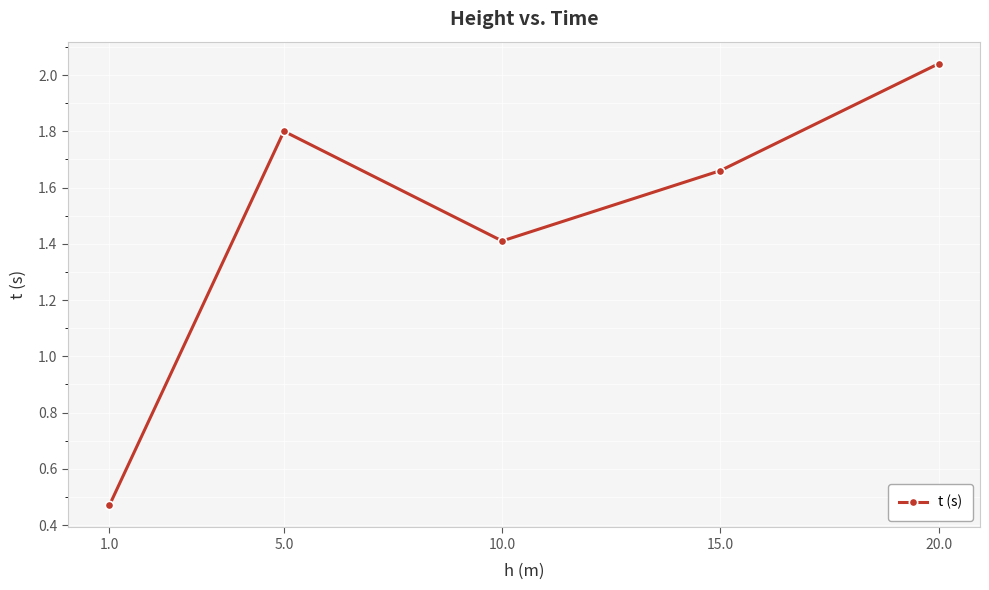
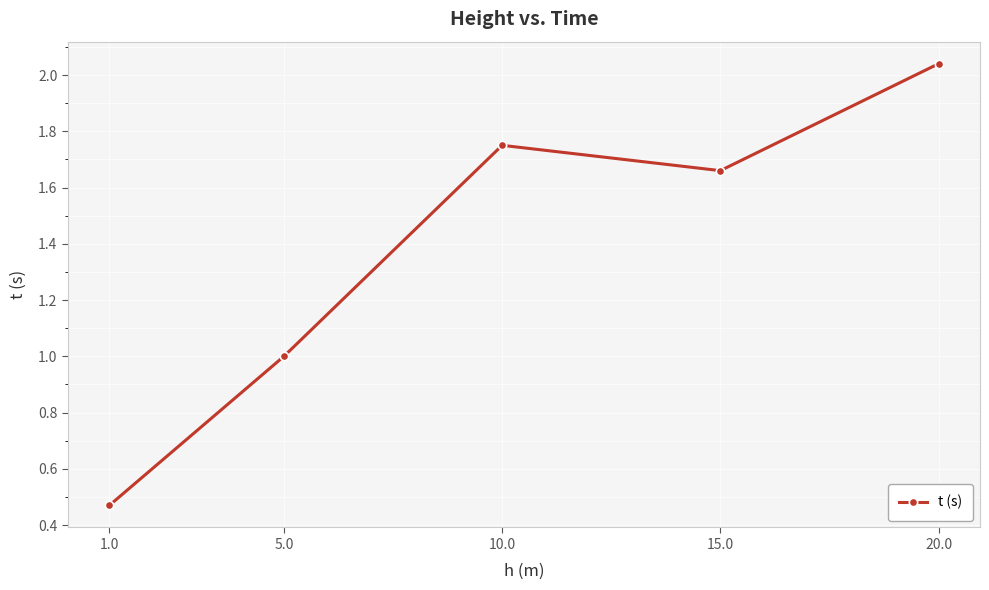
5.0: 1.8 -> 1.0
10.0: 1.41 -> 1.75
